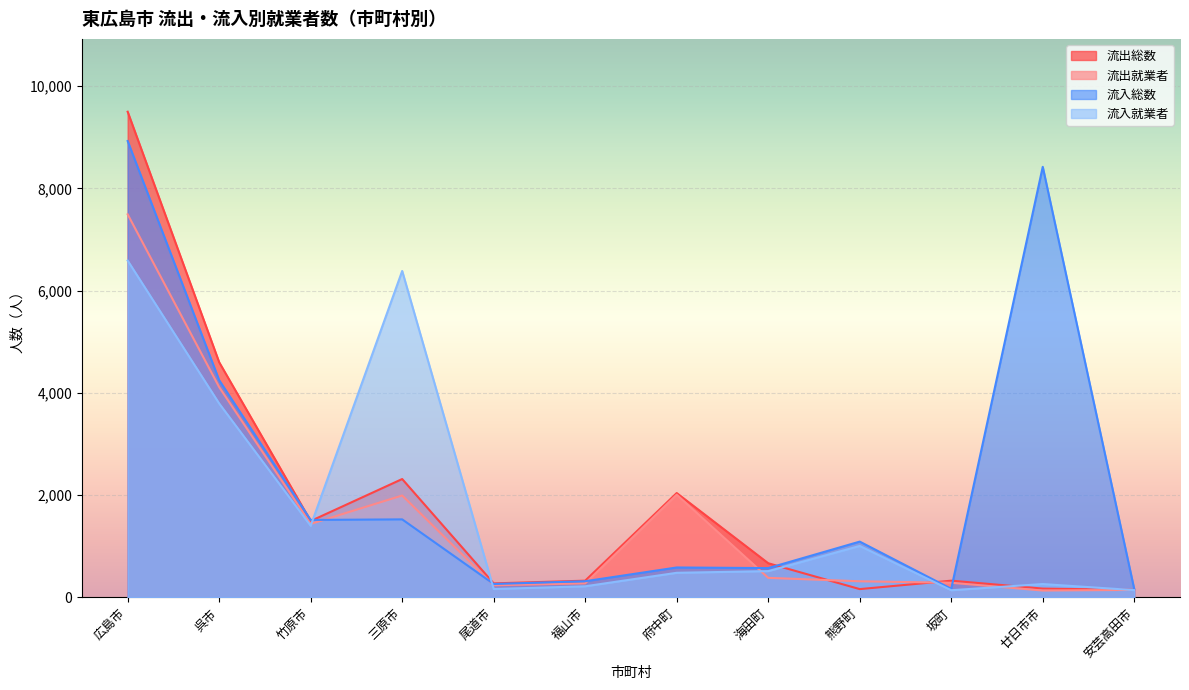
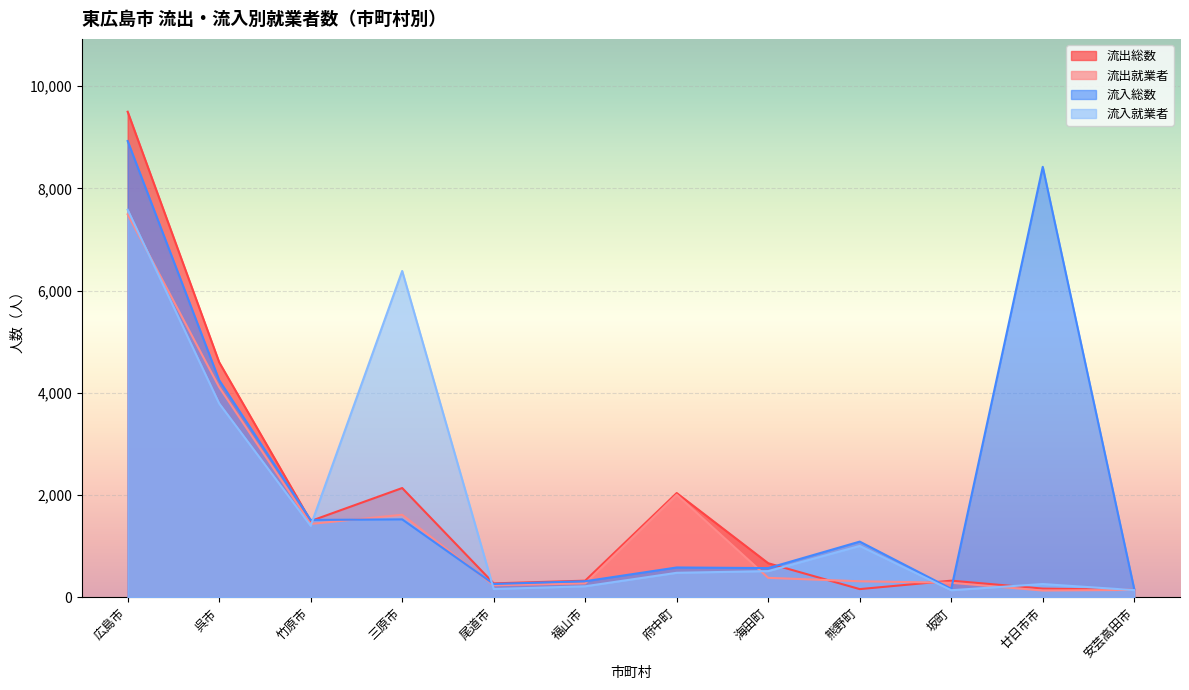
流入就業者, 広島市: 6,600 -> 7,600
流出総数, 三原市: 2,300 -> 2,100
流出就業者, 三原市: 2,000 -> 1,600
